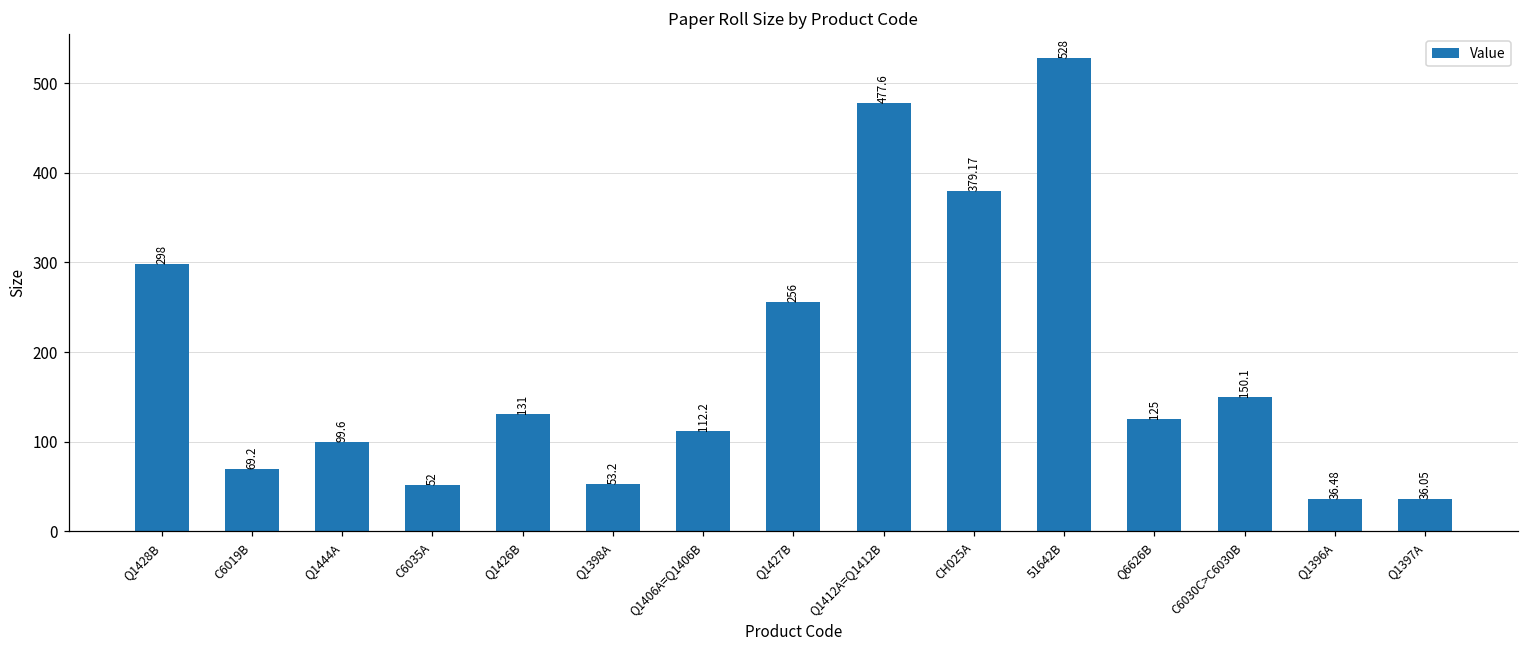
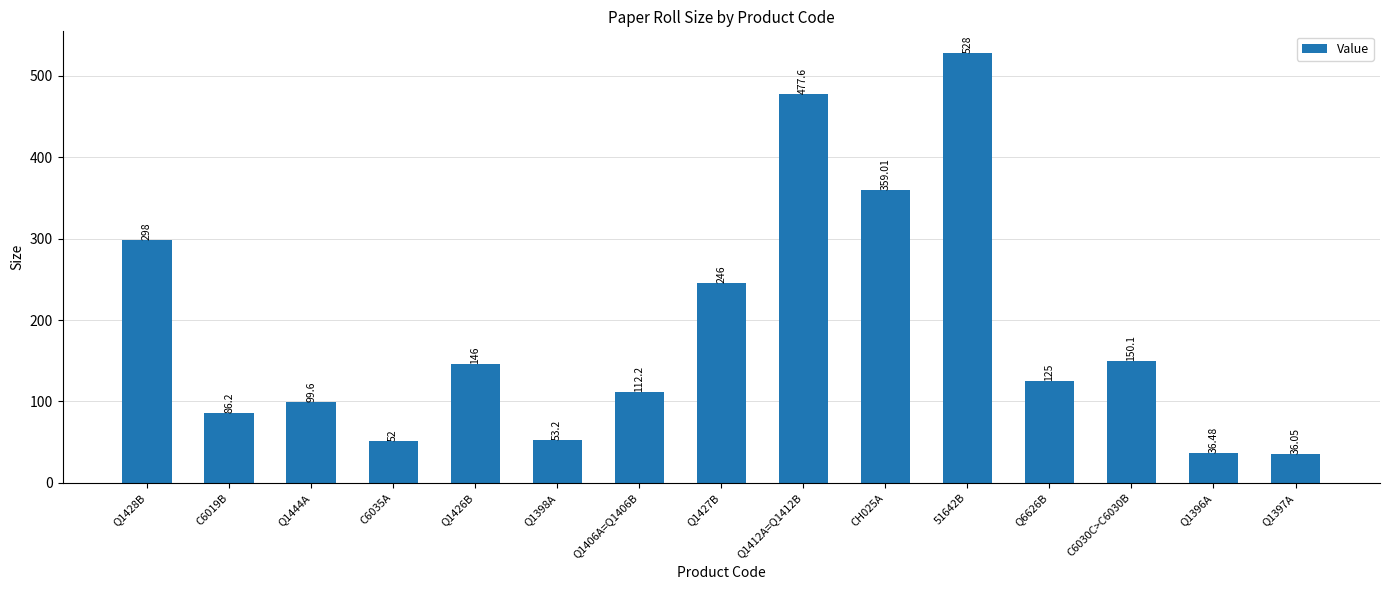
C6019B: 69.2 -> 86.2
Q1426B: 131 -> 146
Q1427B: 256 -> 246
CH025A: 379.17 -> 359.01
